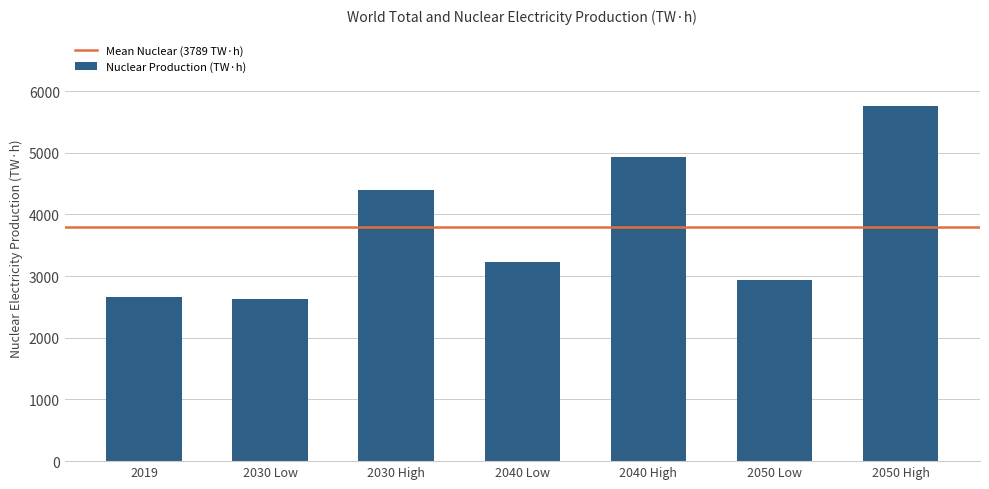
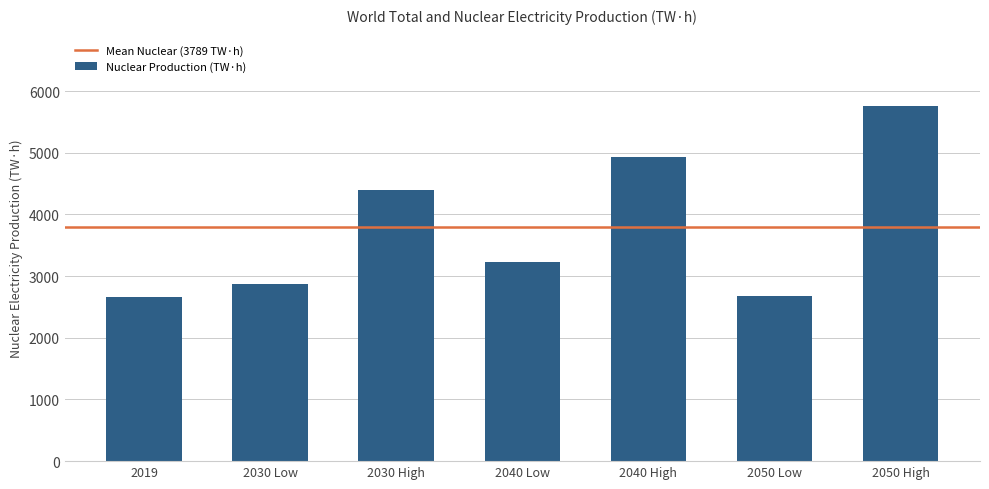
2030 Low: 2600 -> 2900
2050 Low: 2900 -> 2700
